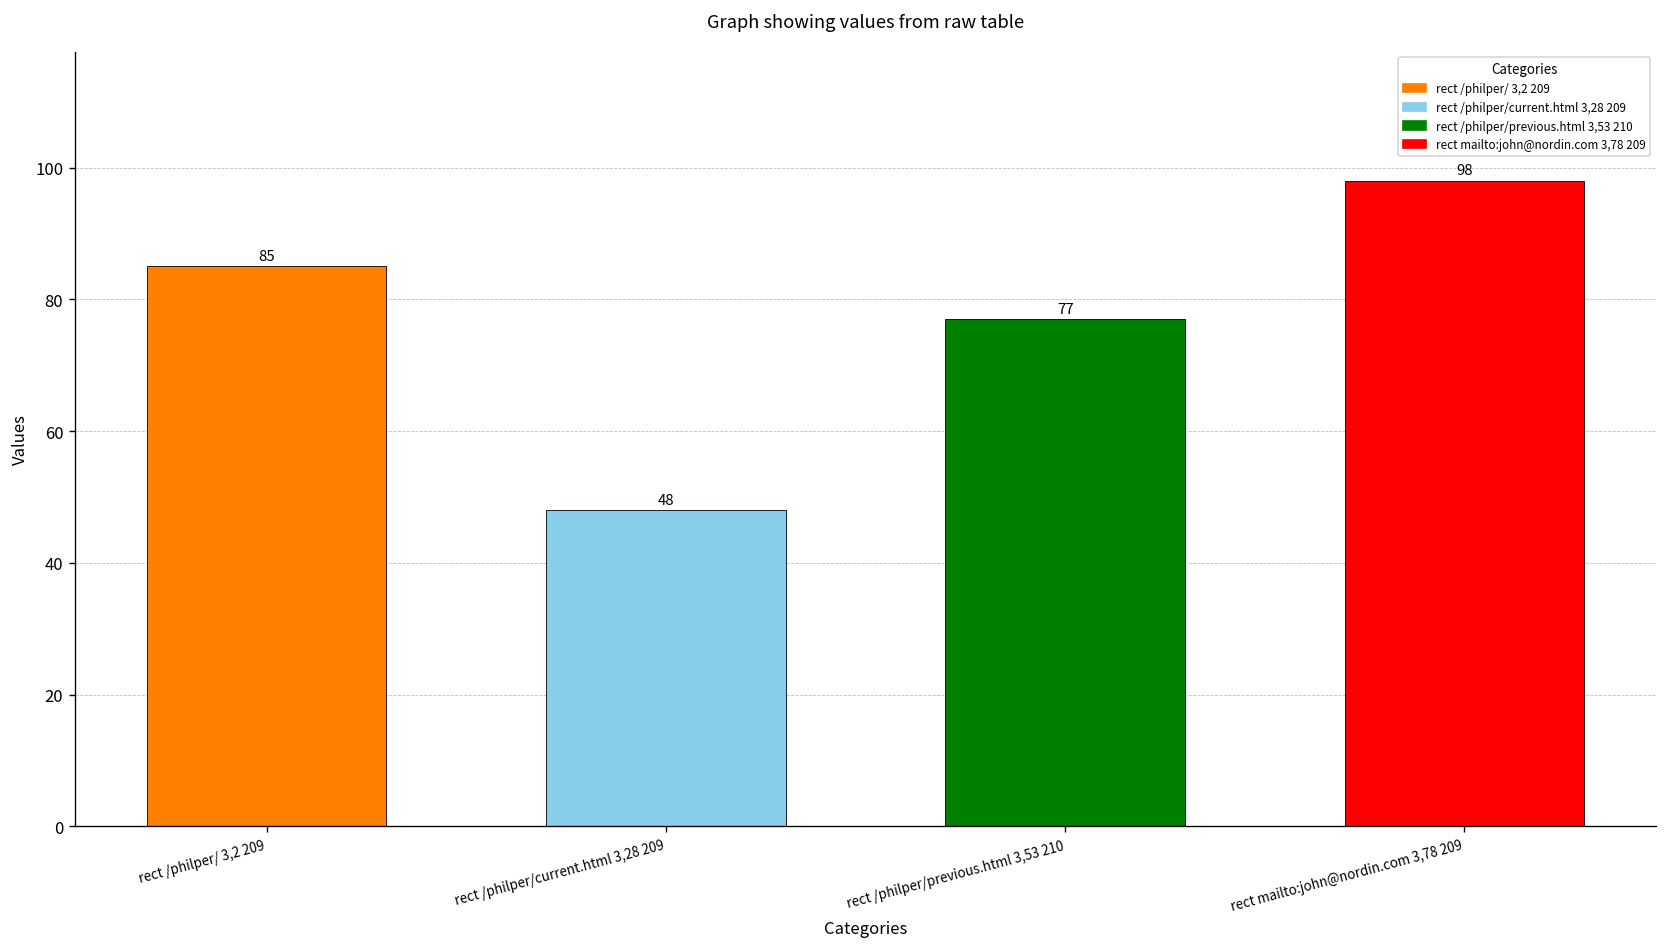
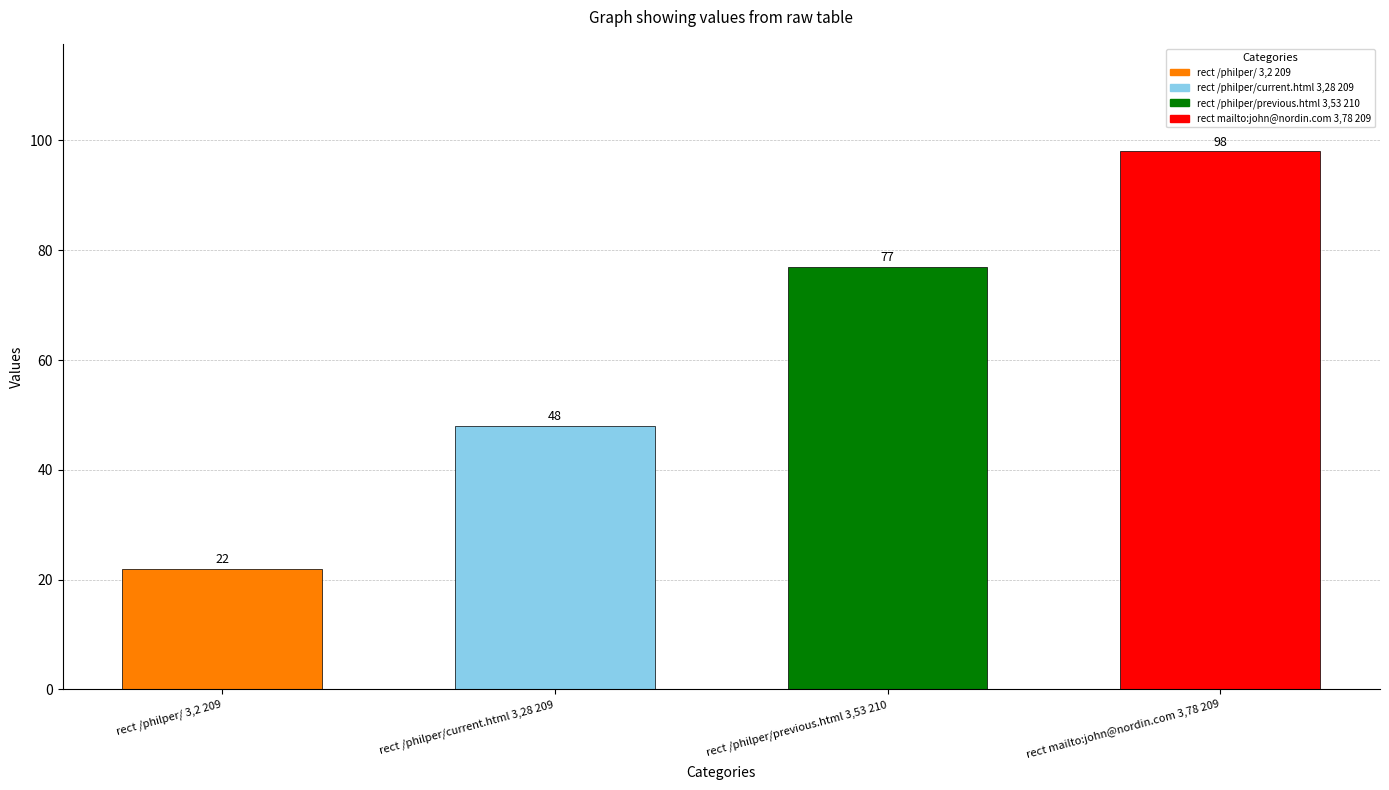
rect /philper/ 3,2 209: 85 -> 22
